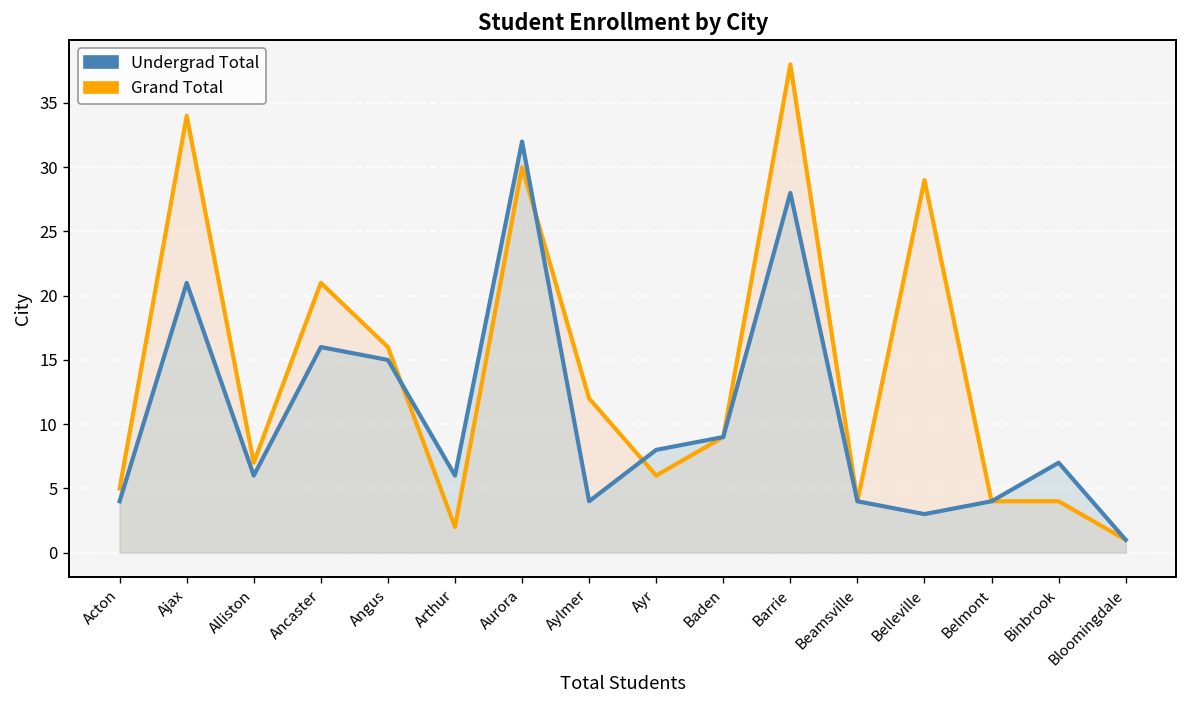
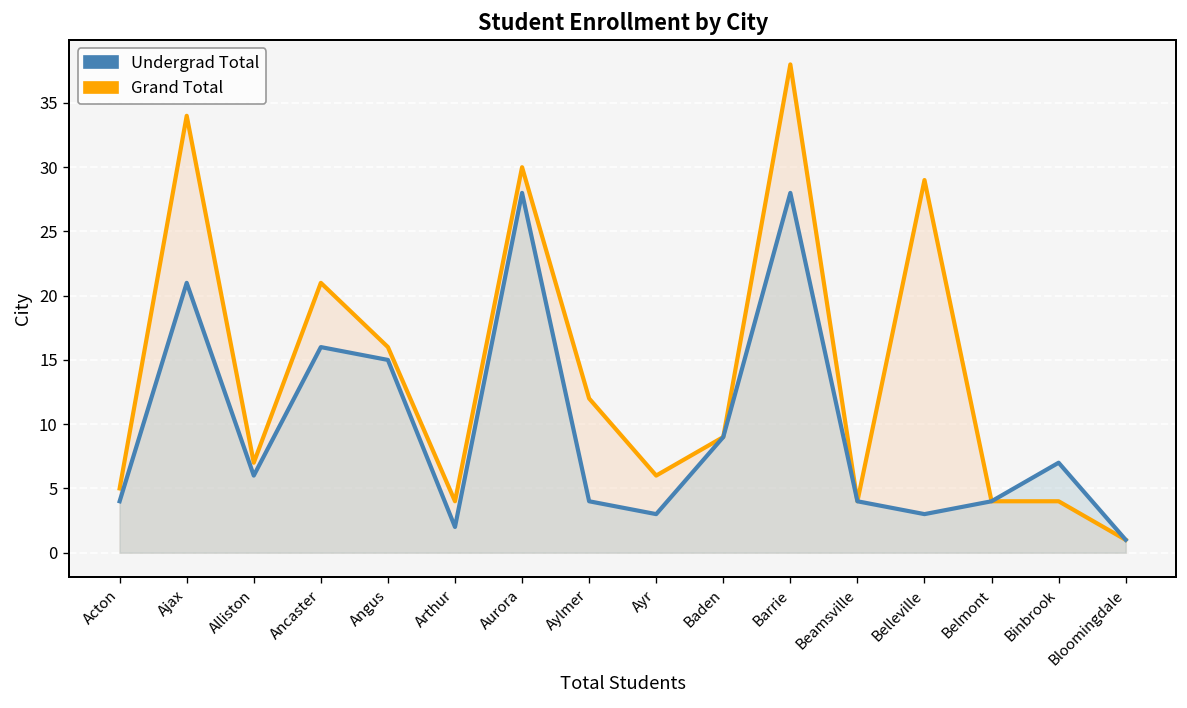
Grand Total, Arthur: 2 -> 4
Undergrad Total, Arthur: 6 -> 2
Undergrad Total, Aurora: 32 -> 28
Undergrad Total, Ayr: 8 -> 3
